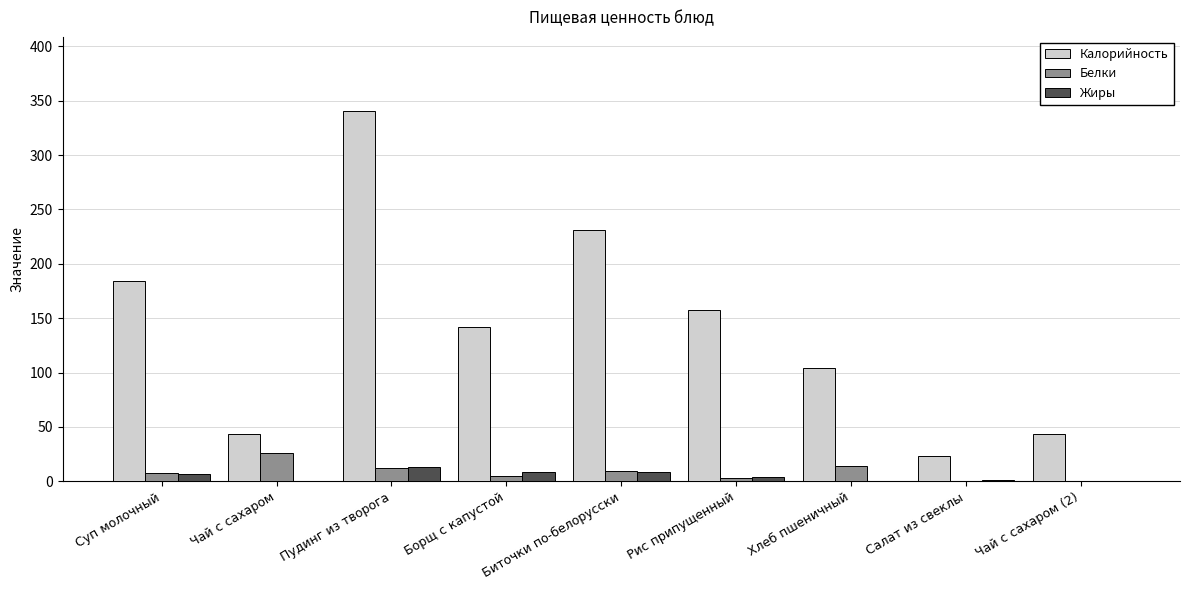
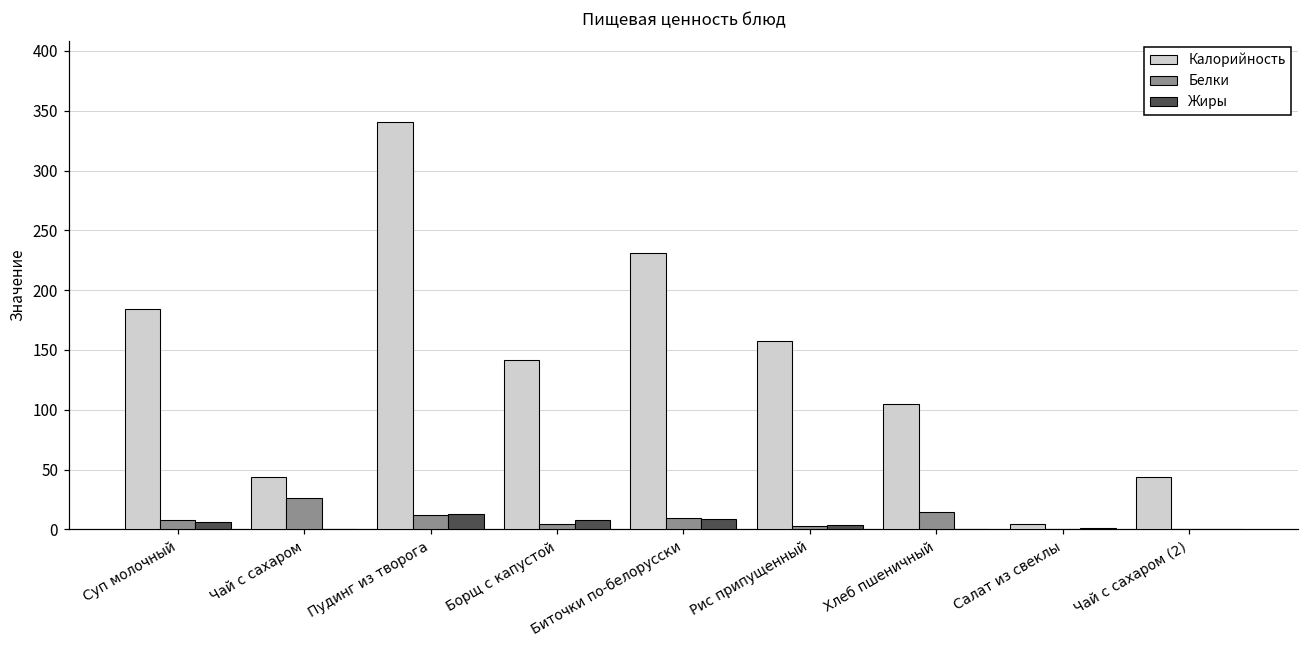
Калорийность, Салат из свеклы: 23 -> 4
